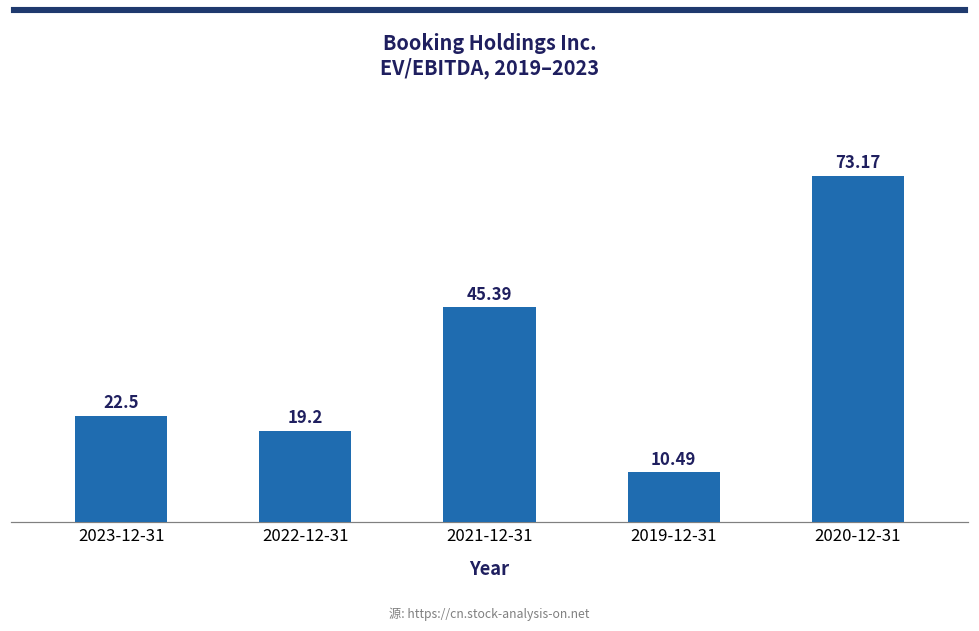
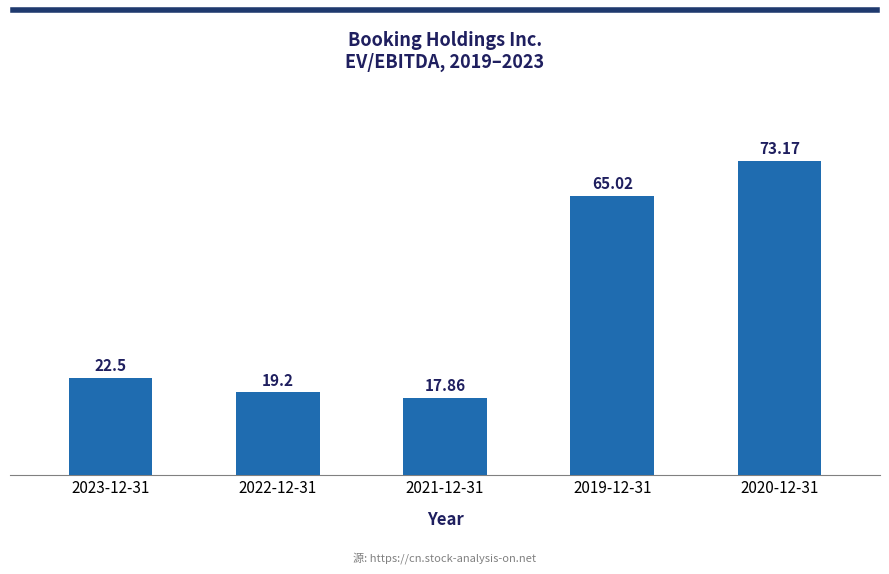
2021-12-31: 45.39 -> 17.86
2019-12-31: 10.49 -> 65.02
